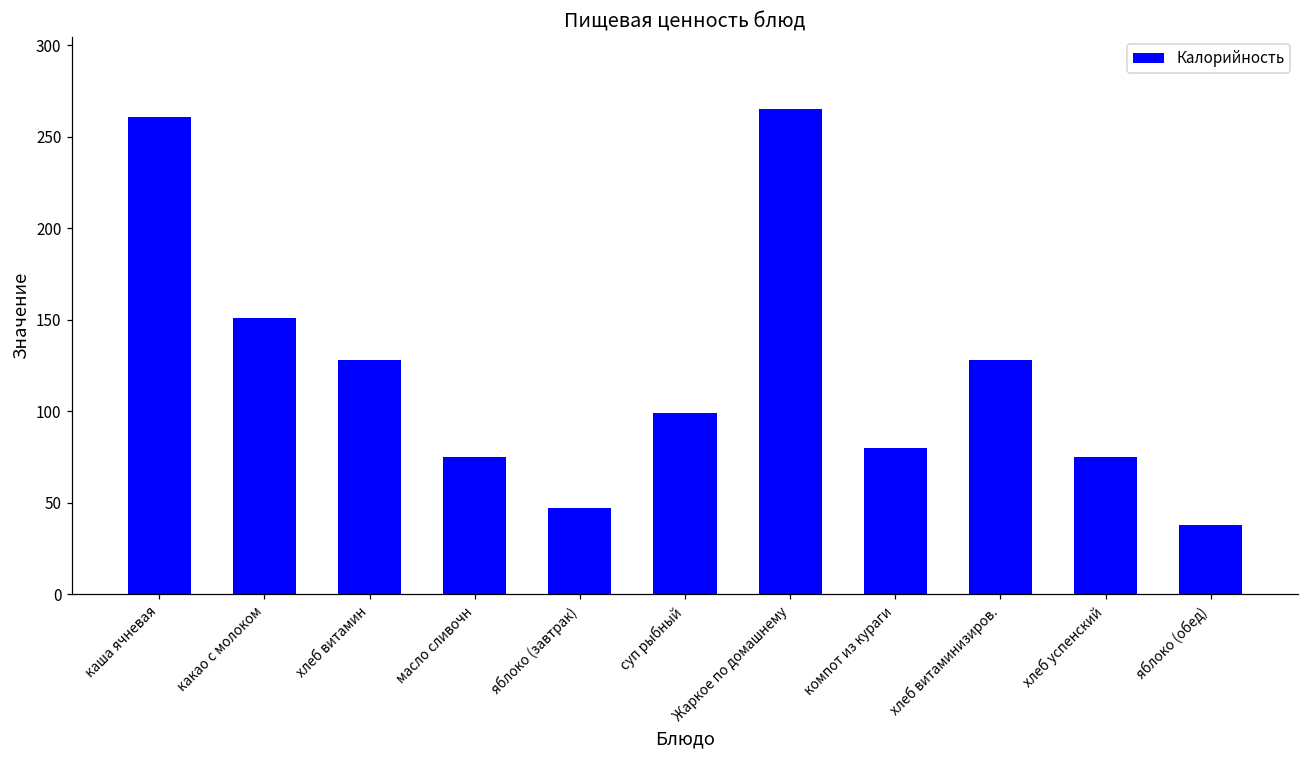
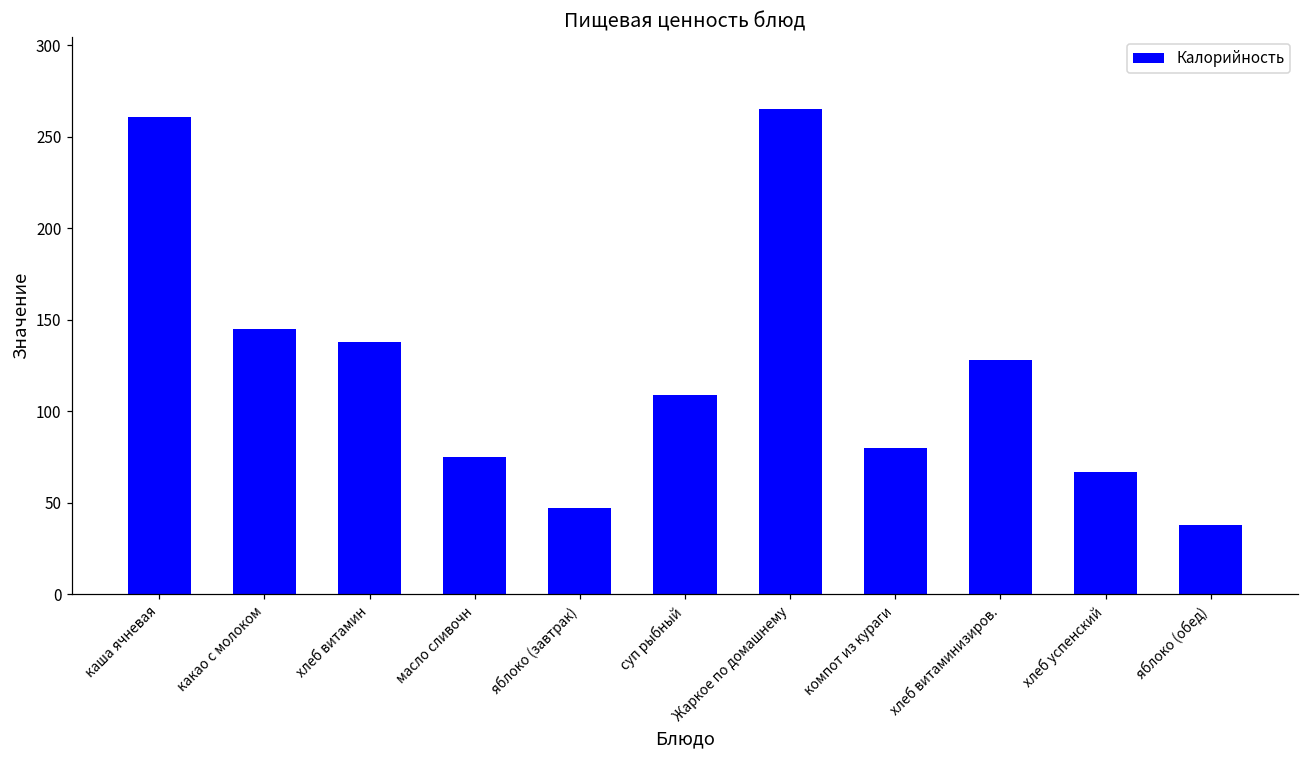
какао с молоком: 151 -> 145
хлеб витамин: 128 -> 138
суп рыбный: 99 -> 109
хлеб успенский: 75 -> 67
